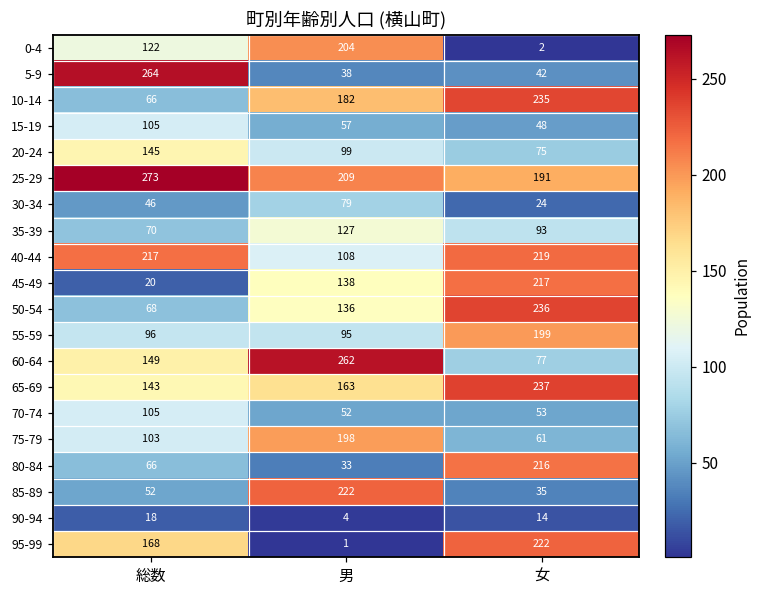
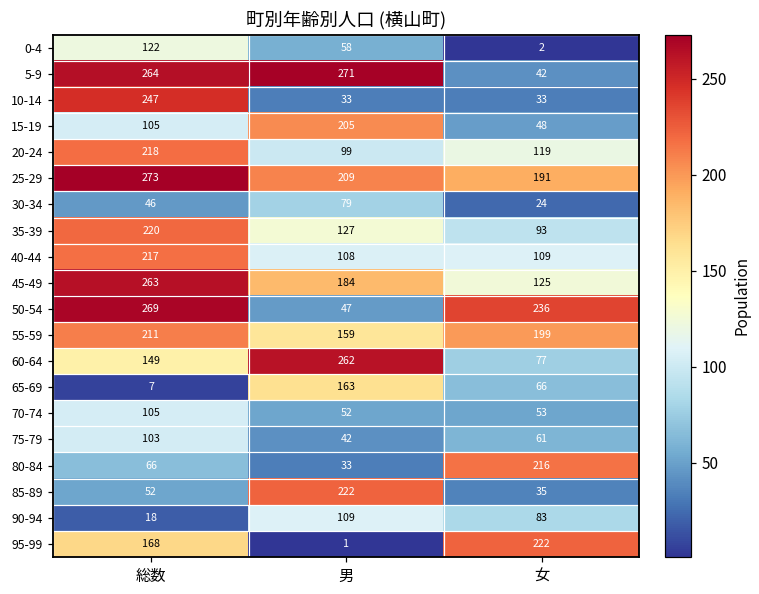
0-4, 男: 204 -> 58
5-9, 男: 38 -> 271
10-14, 総数: 66 -> 247
10-14, 男: 182 -> 33
10-14, 女: 235 -> 33
15-19, 男: 57 -> 205
20-24, 総数: 145 -> 218
20-24, 女: 75 -> 119
35-39, 総数: 70 -> 220
40-44, 女: 219 -> 109
45-49, 総数: 20 -> 263
45-49, 男: 138 -> 184
45-49, 女: 217 -> 125
50-54, 総数: 68 -> 269
50-54, 男: 136 -> 47
55-59, 総数: 96 -> 211
55-59, 男: 95 -> 159
65-69, 総数: 143 -> 7
65-69, 女: 237 -> 66
75-79, 男: 198 -> 42
90-94, 男: 4 -> 109
90-94, 女: 14 -> 83
